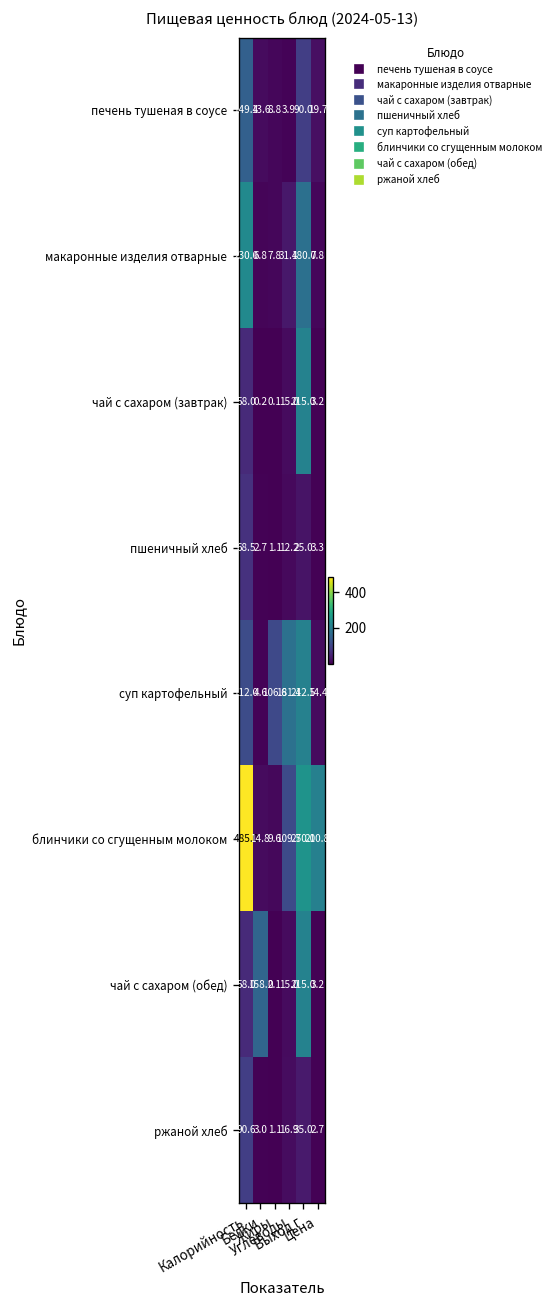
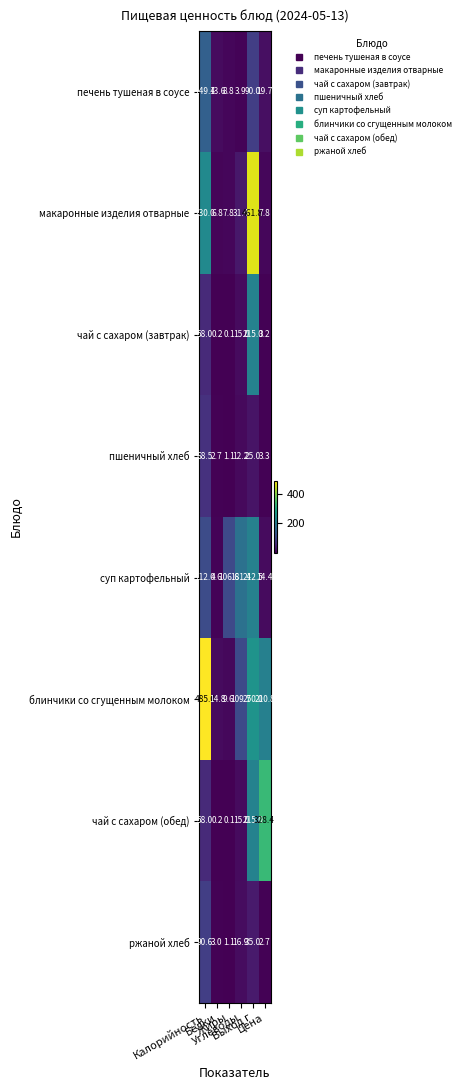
макаронные изделия отварные, Выход г: 180.0 -> 461.8
чай с сахаром (обед), Белки: 158.2 -> 0.2
чай с сахаром (обед), Цена: 3.2 -> 328.4
